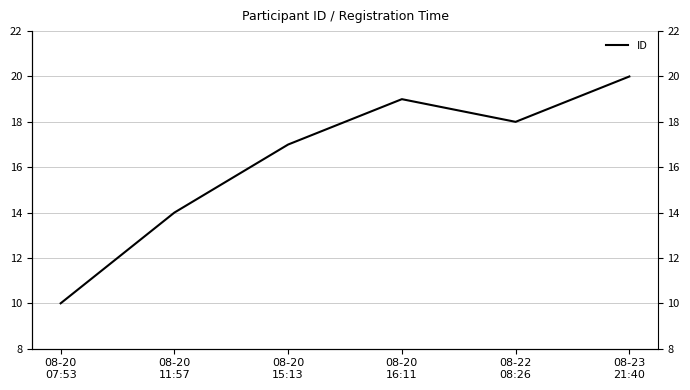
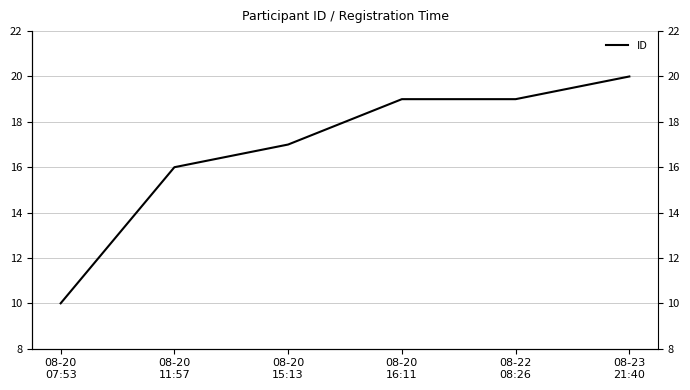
08-20 11:57: 14 -> 16
08-22 08:26: 18 -> 19
